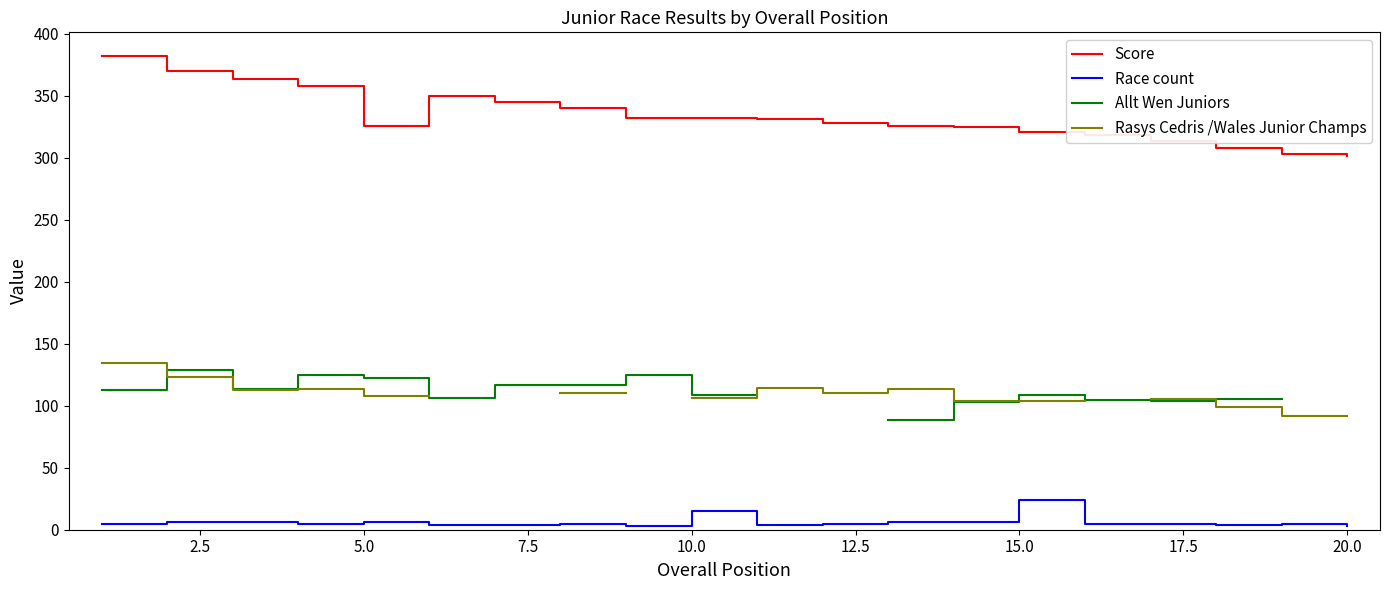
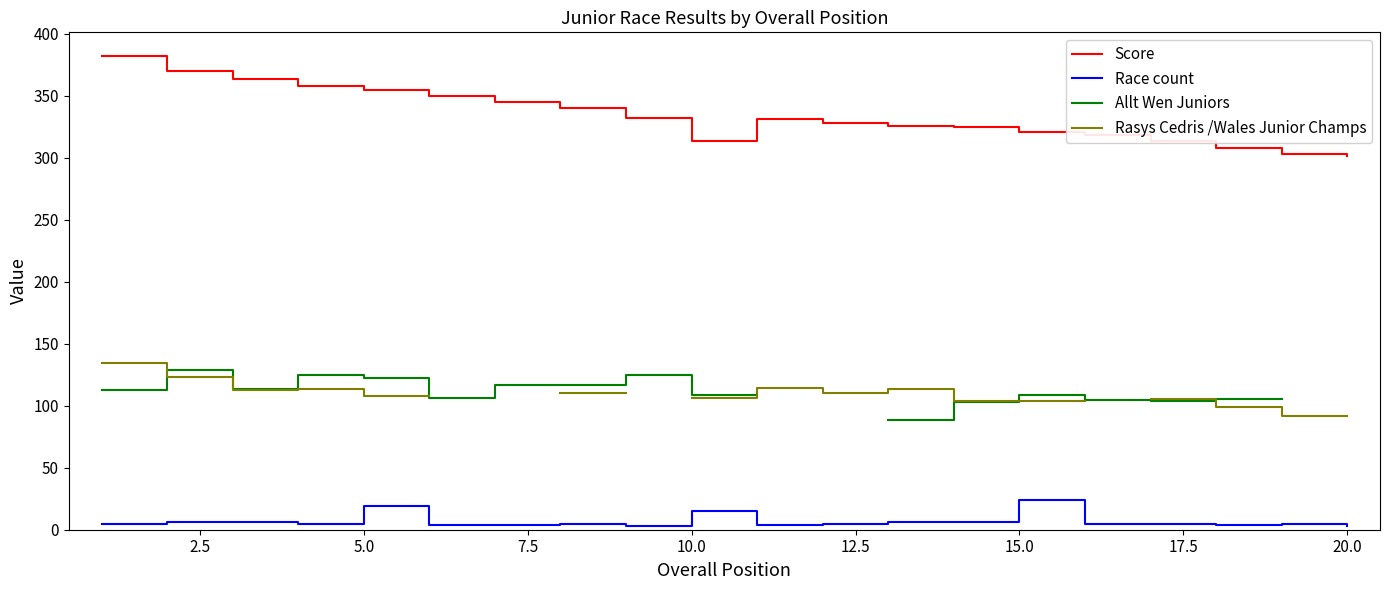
Score, 5.0: 325 -> 355
Race count, 5.0: 6 -> 19
Score, 10.0: 332 -> 314
